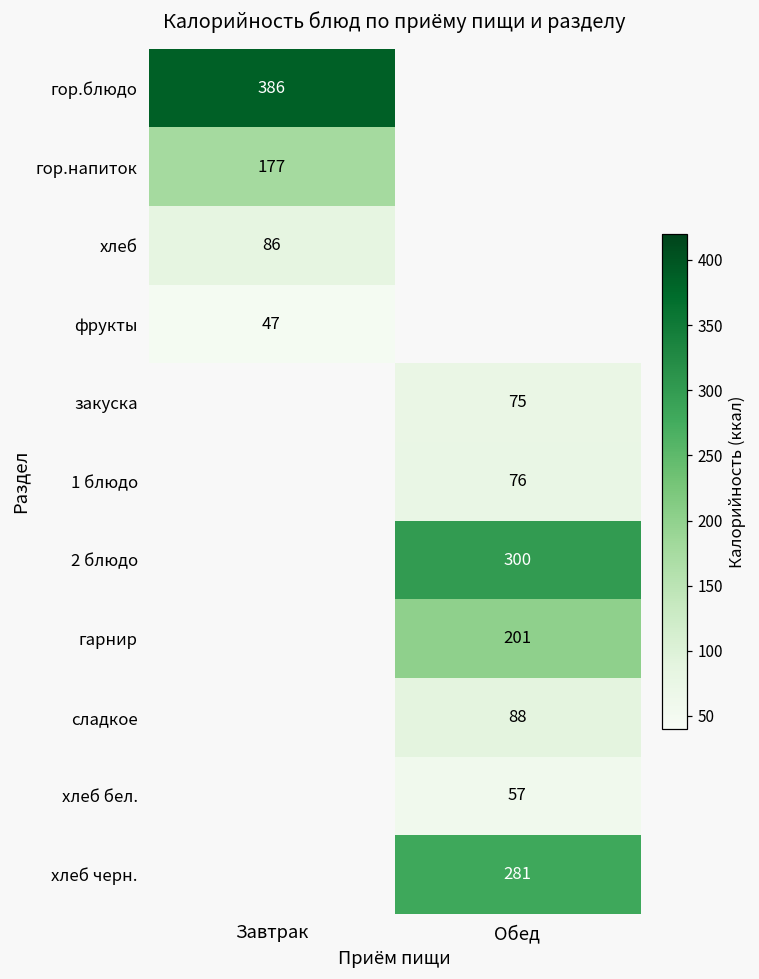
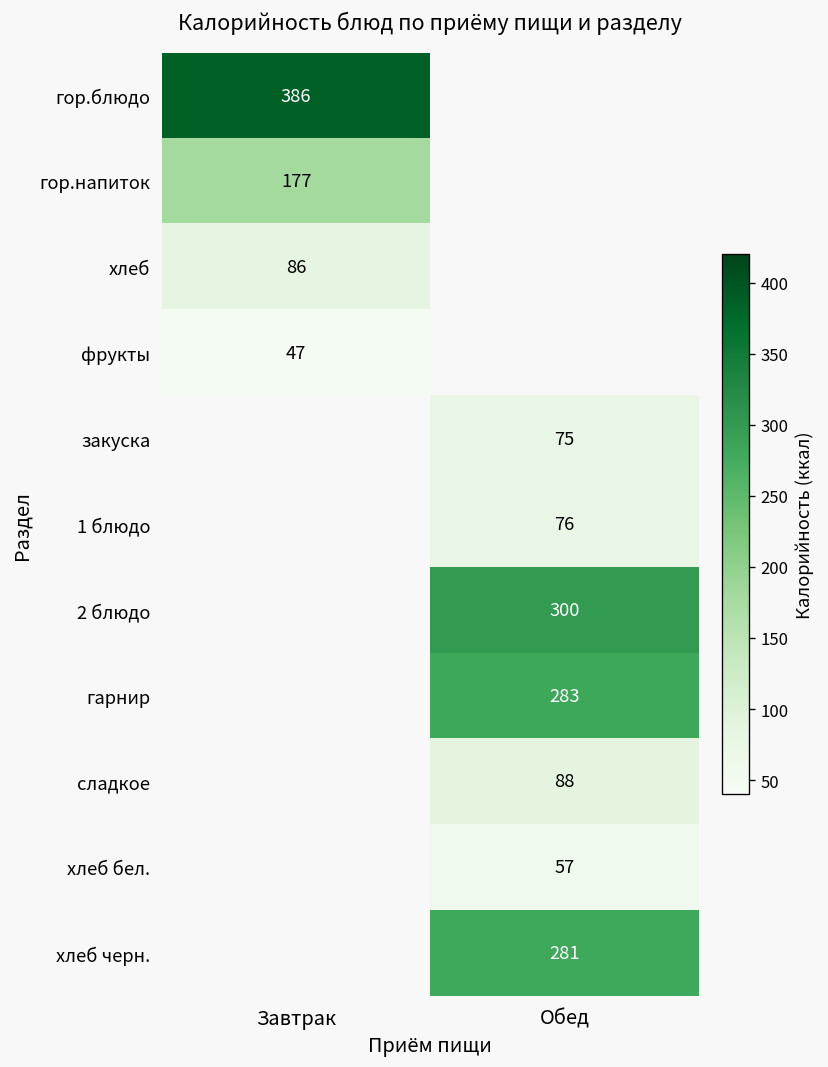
гарнир, Обед: 201 -> 283
